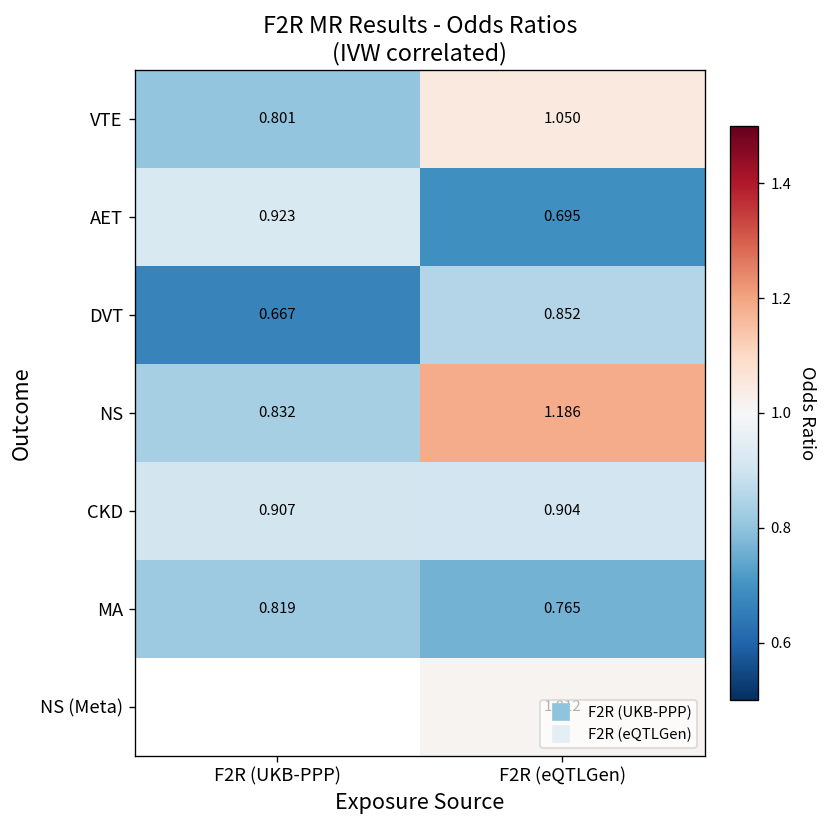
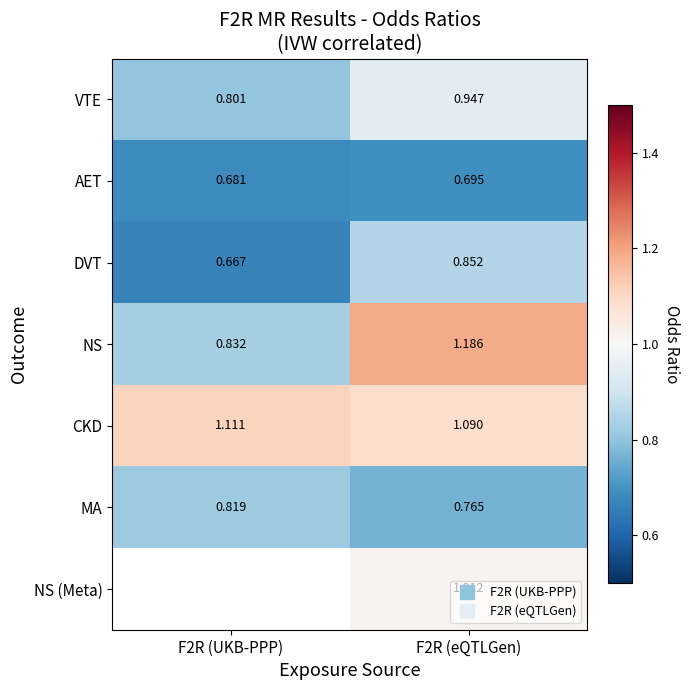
VTE, F2R (eQTLGen): 1.050 -> 0.947
AET, F2R (UKB-PPP): 0.923 -> 0.681
CKD, F2R (UKB-PPP): 0.907 -> 1.111
CKD, F2R (eQTLGen): 0.904 -> 1.090
